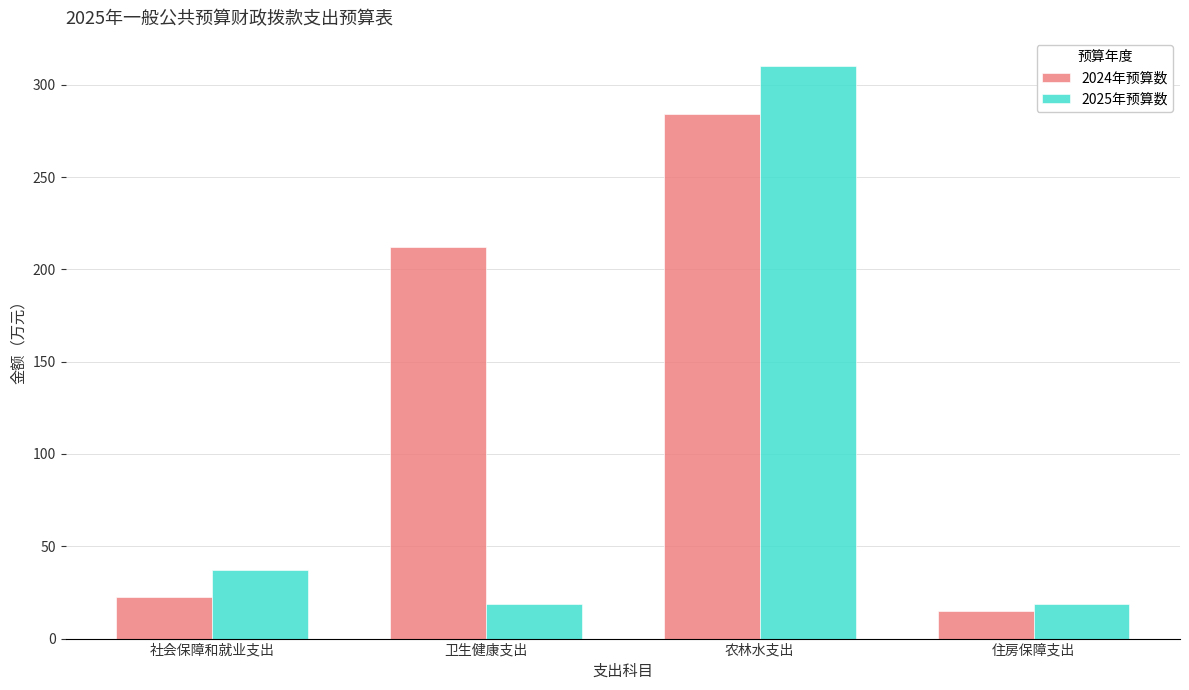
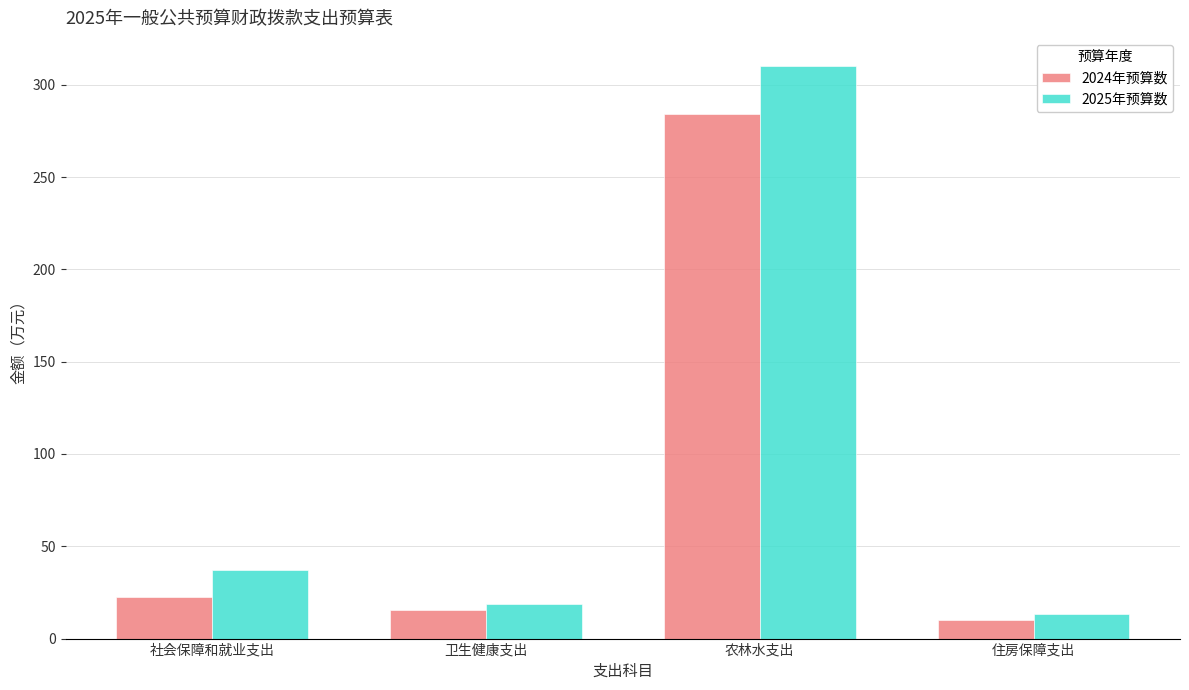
2024年预算数, 卫生健康支出: 212 -> 15
2024年预算数, 住房保障支出: 15 -> 10
2025年预算数, 住房保障支出: 18 -> 14
